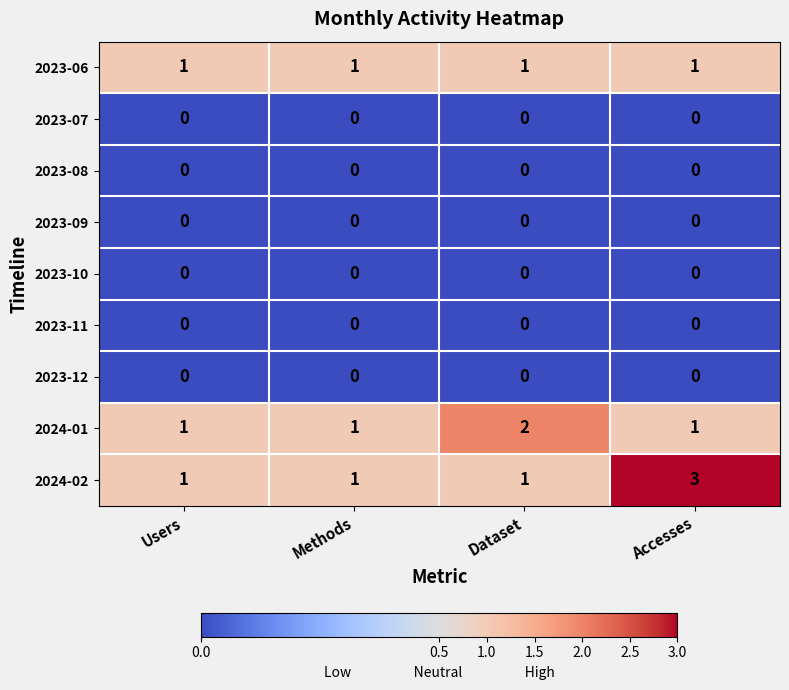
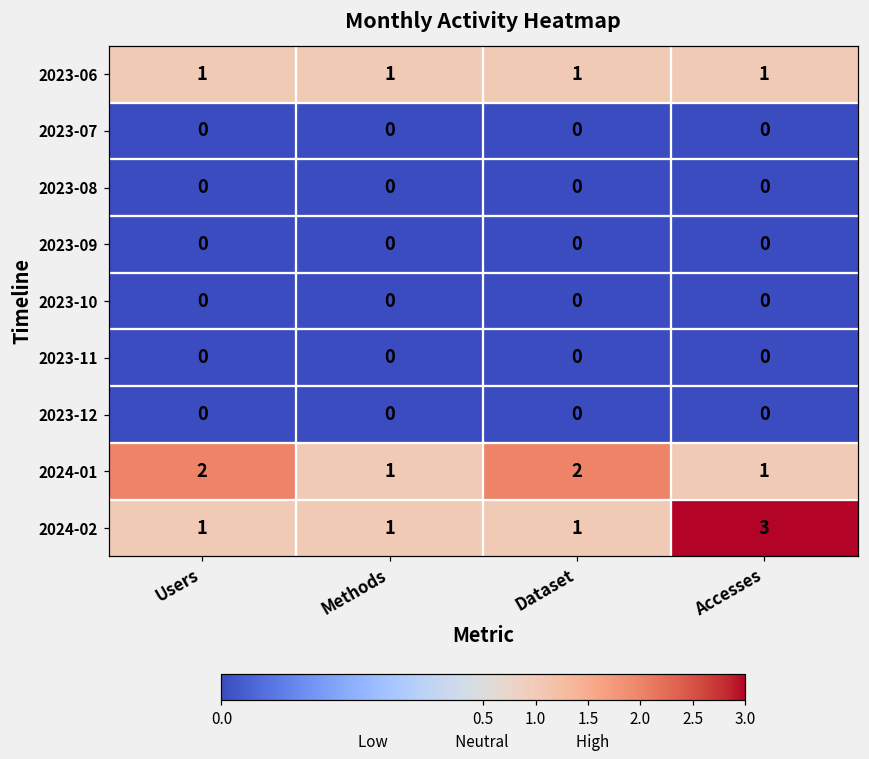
2024-01, Users: 1 -> 2
